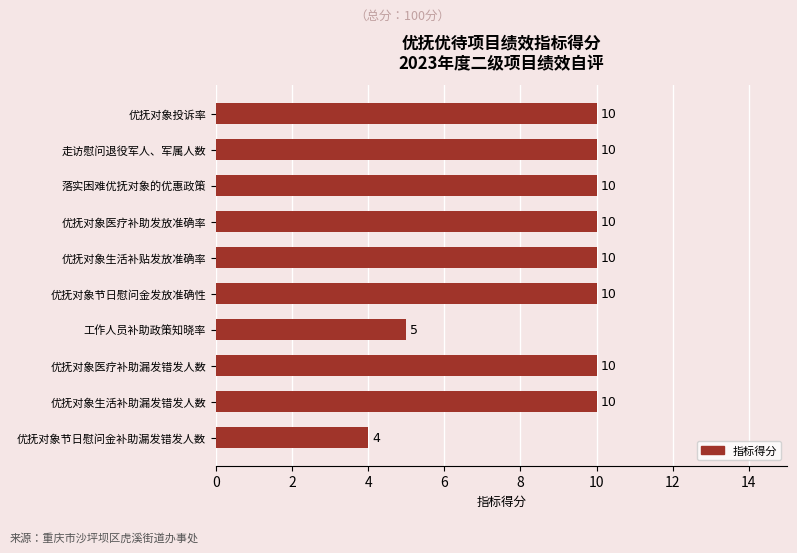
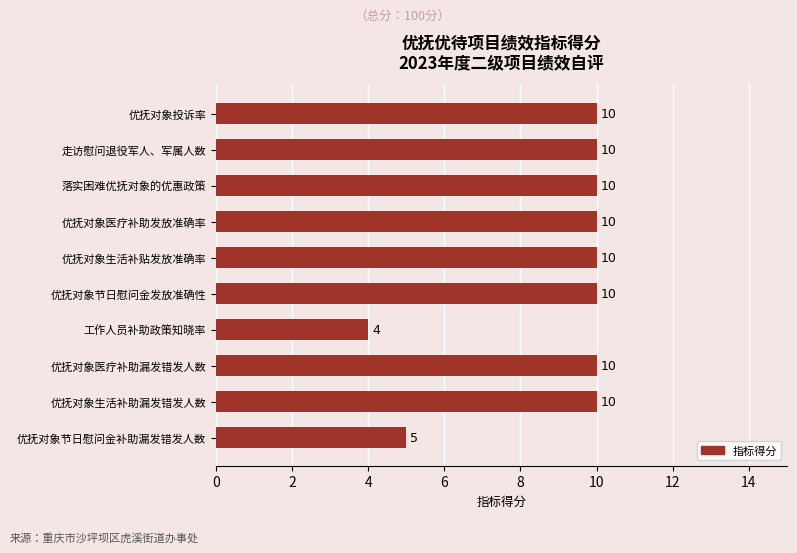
工作人员补助政策知晓率: 5 -> 4
优抚对象节日慰问金补助漏发错发人数: 4 -> 5
